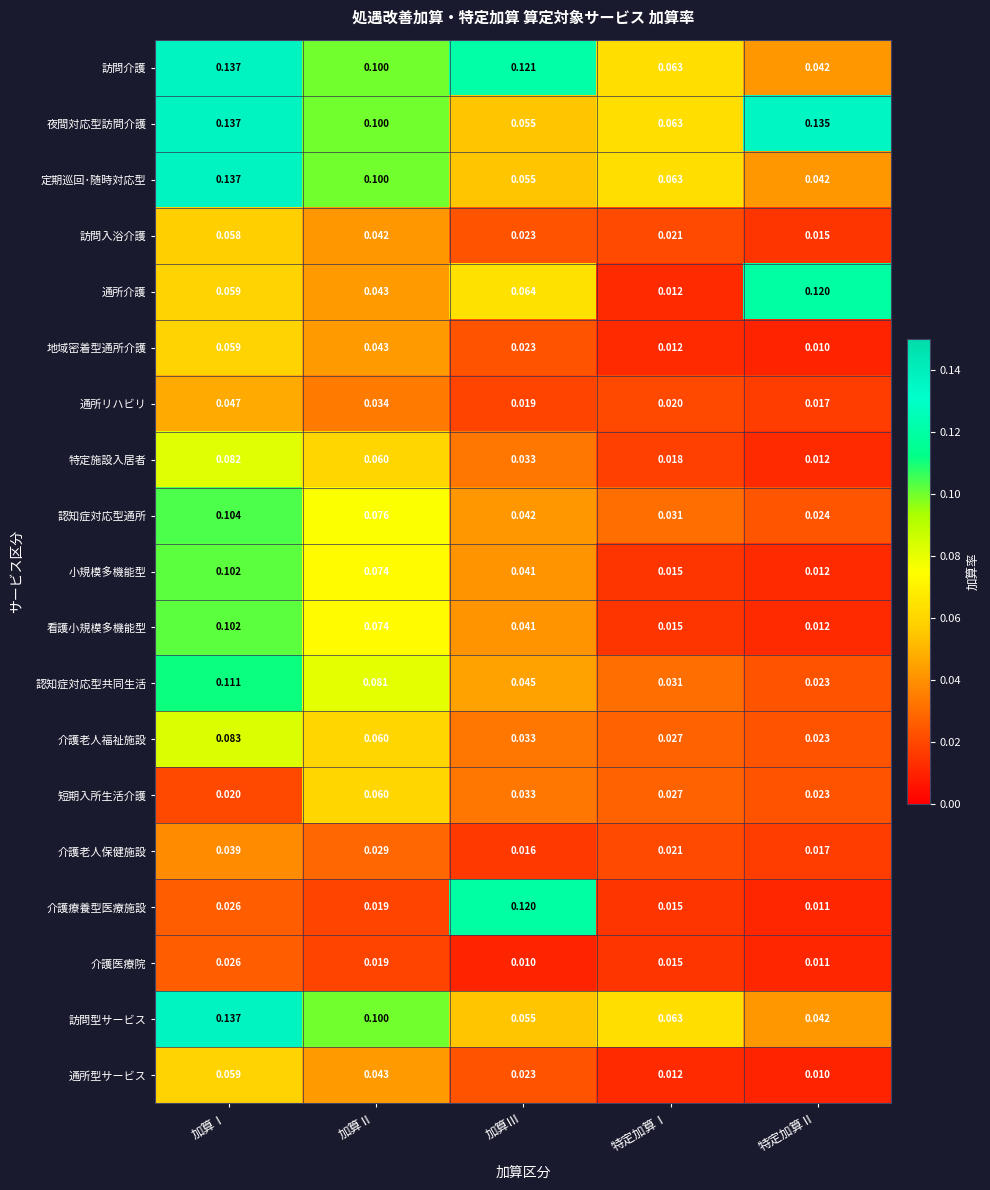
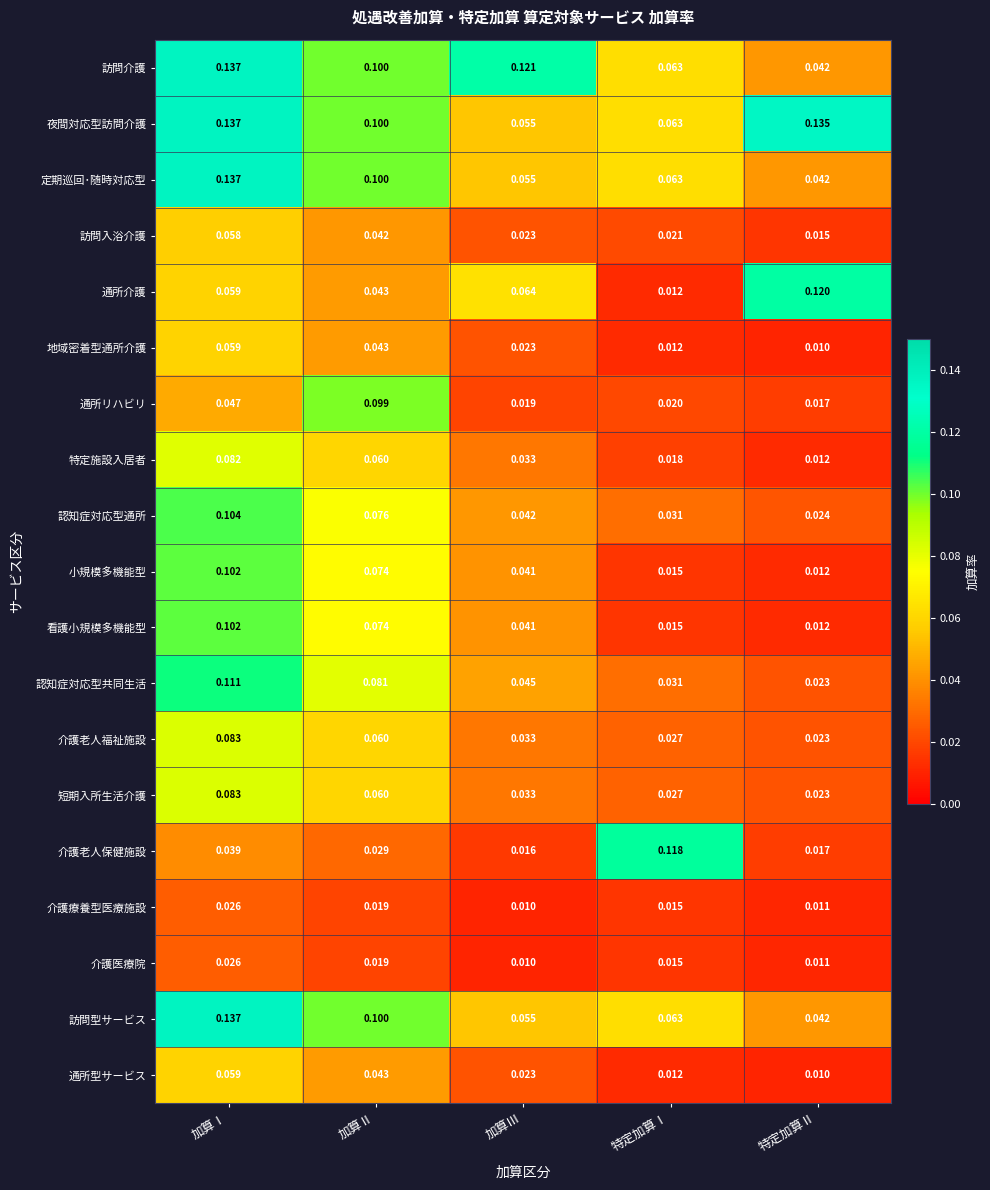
通所リハビリ, 加算Ⅱ: 0.034 -> 0.099
短期入所生活介護, 加算Ⅰ: 0.020 -> 0.083
介護老人保健施設, 特定加算Ⅰ: 0.021 -> 0.118
介護療養型医療施設, 加算Ⅲ: 0.120 -> 0.010
